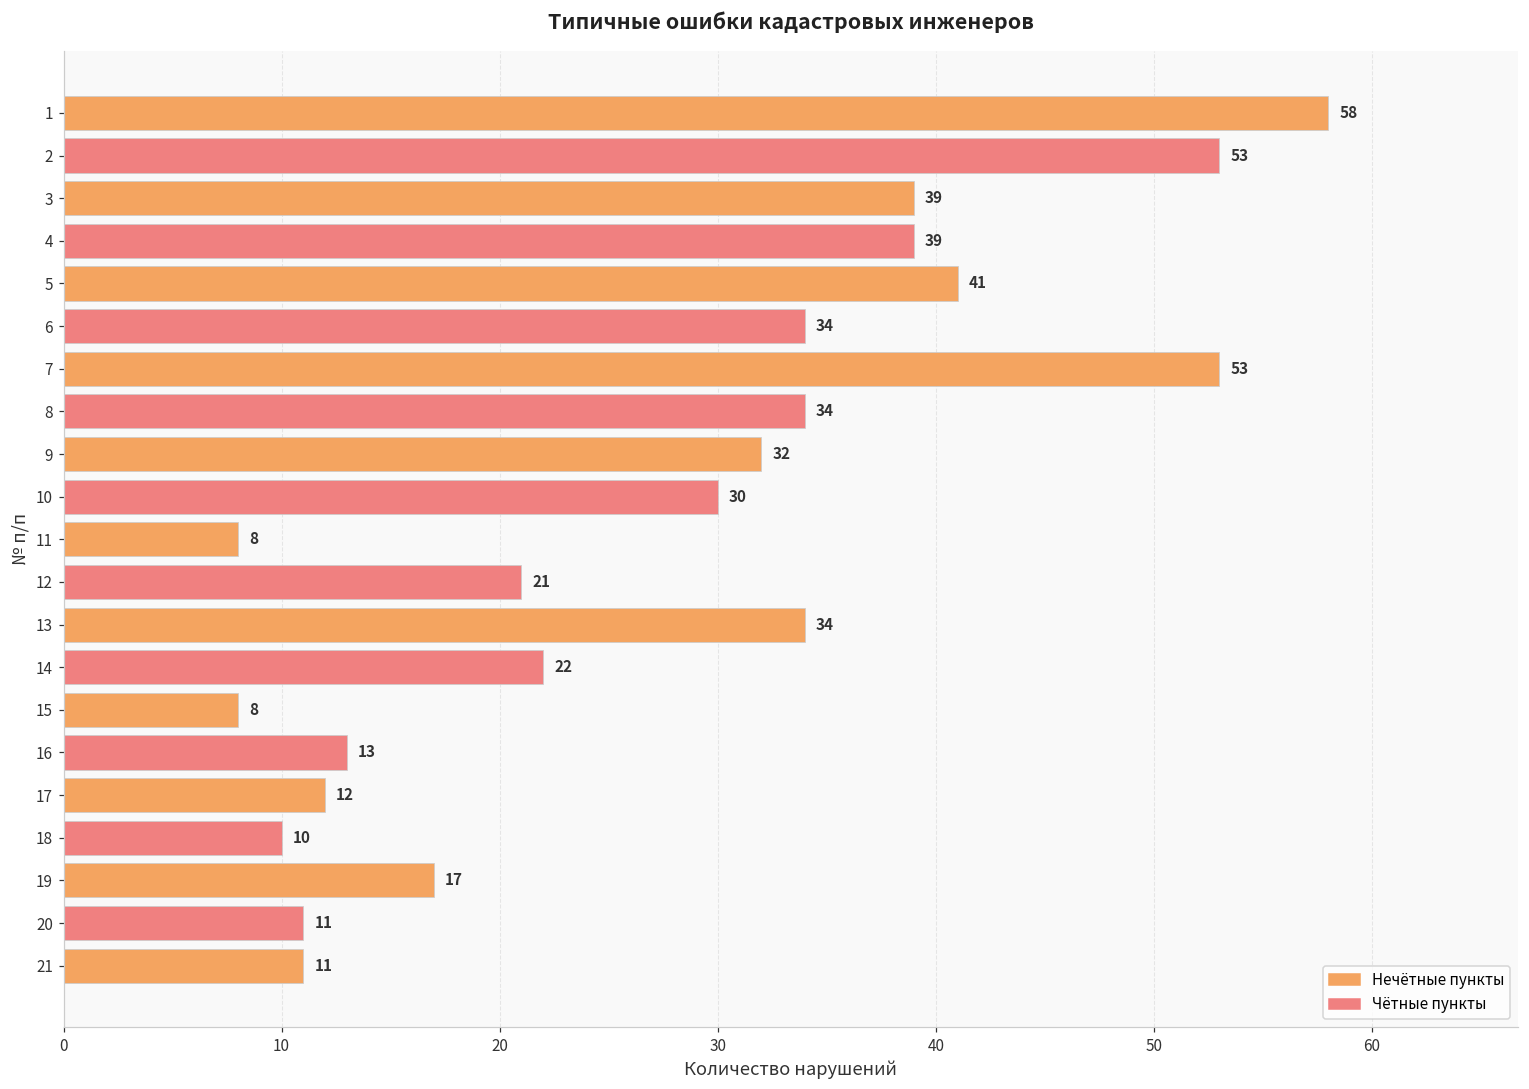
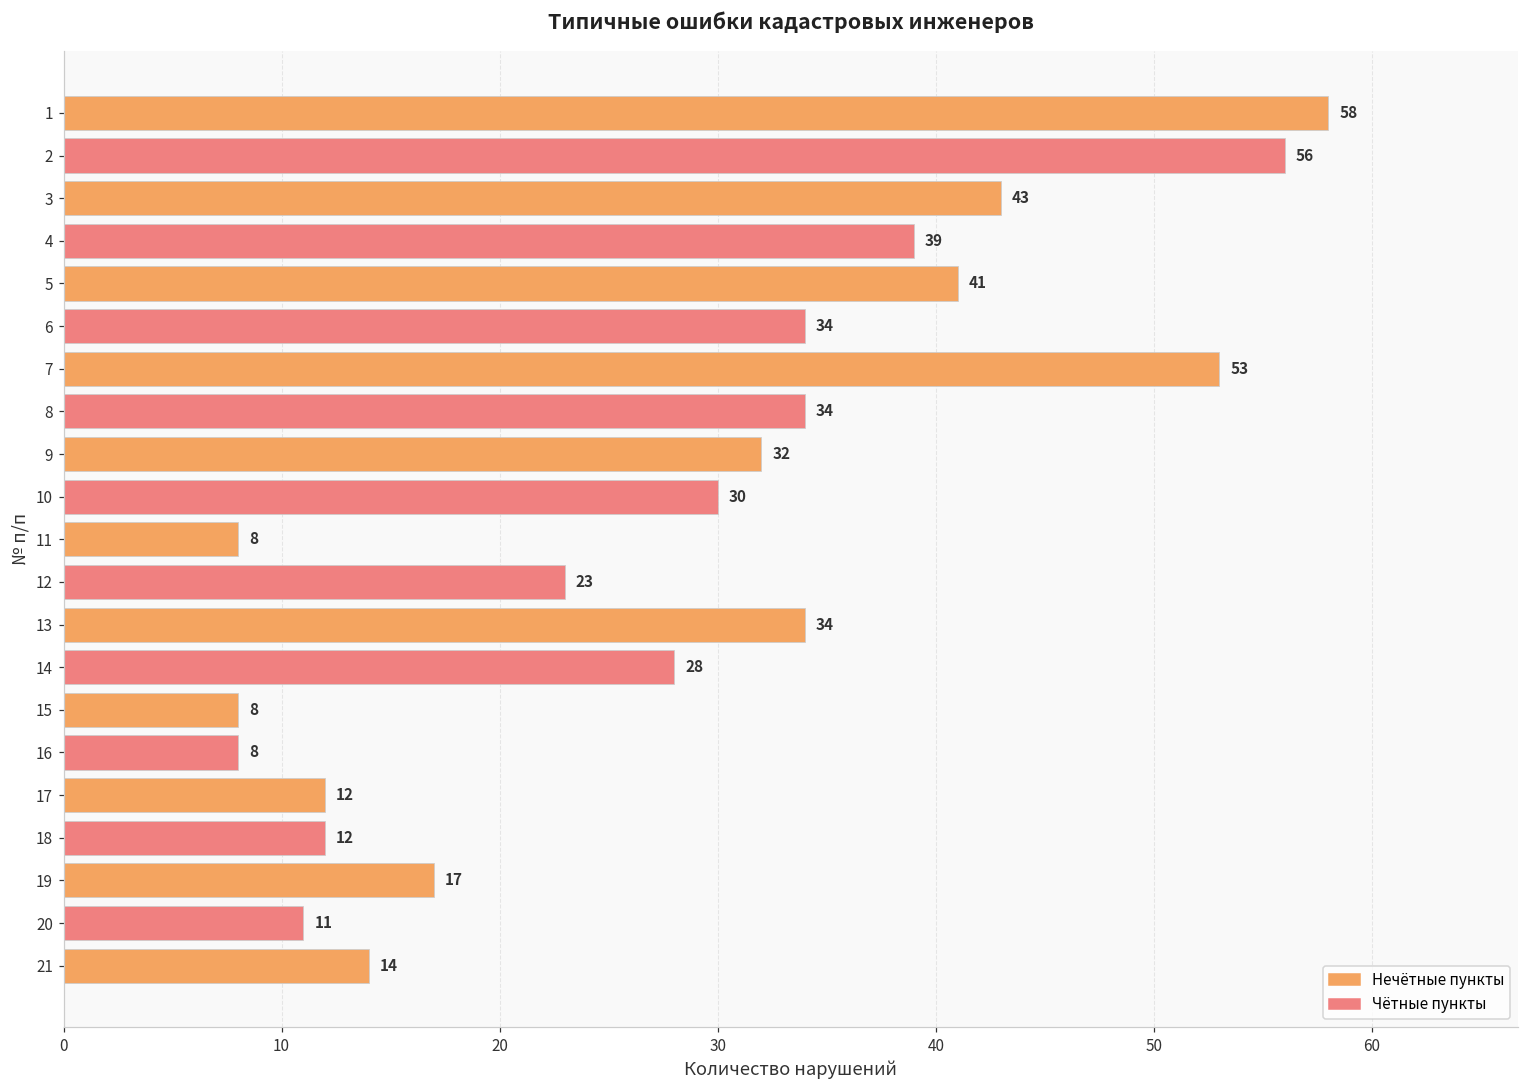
2: 53 -> 56
3: 39 -> 43
12: 21 -> 23
14: 22 -> 28
16: 13 -> 8
18: 10 -> 12
21: 11 -> 14
